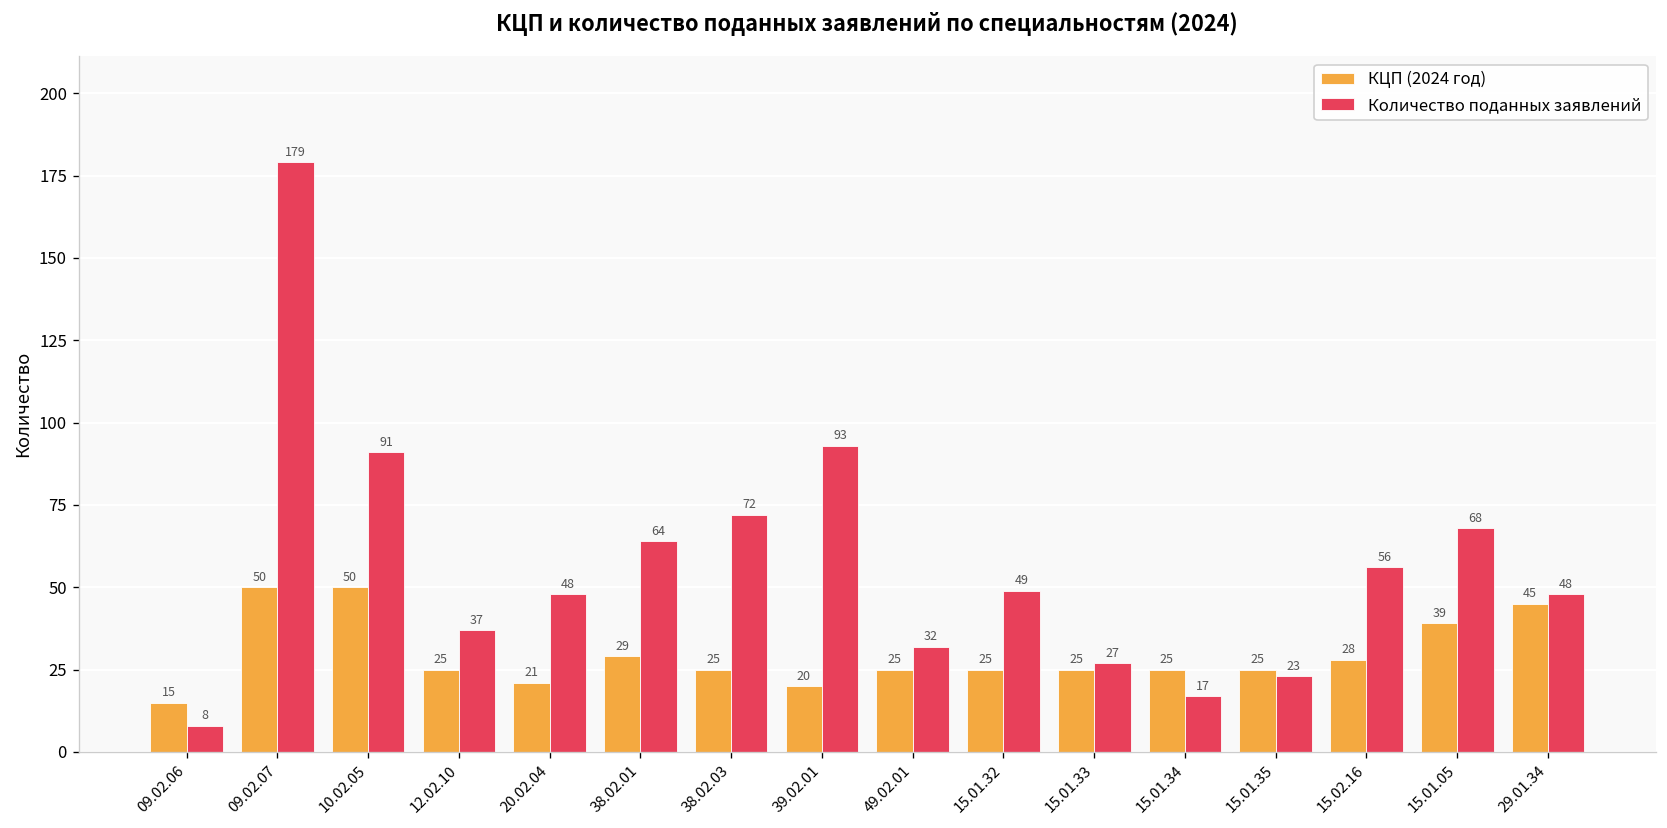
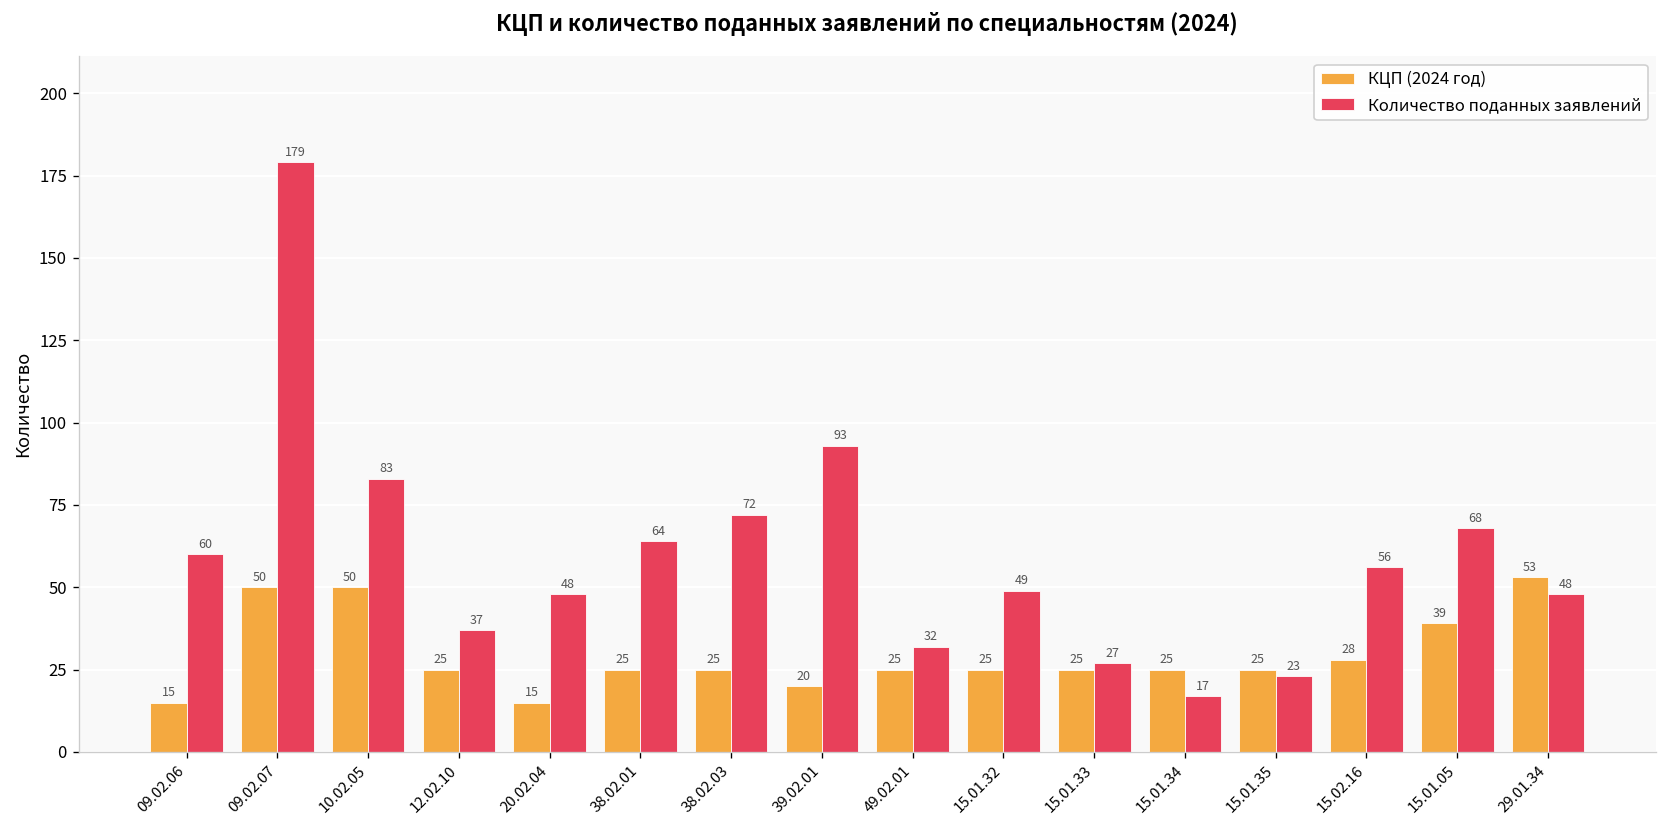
Количество поданных заявлений, 09.02.06: 8 -> 60
Количество поданных заявлений, 10.02.05: 91 -> 83
КЦП (2024 год), 20.02.04: 21 -> 15
КЦП (2024 год), 38.02.01: 29 -> 25
КЦП (2024 год), 29.01.34: 45 -> 53
